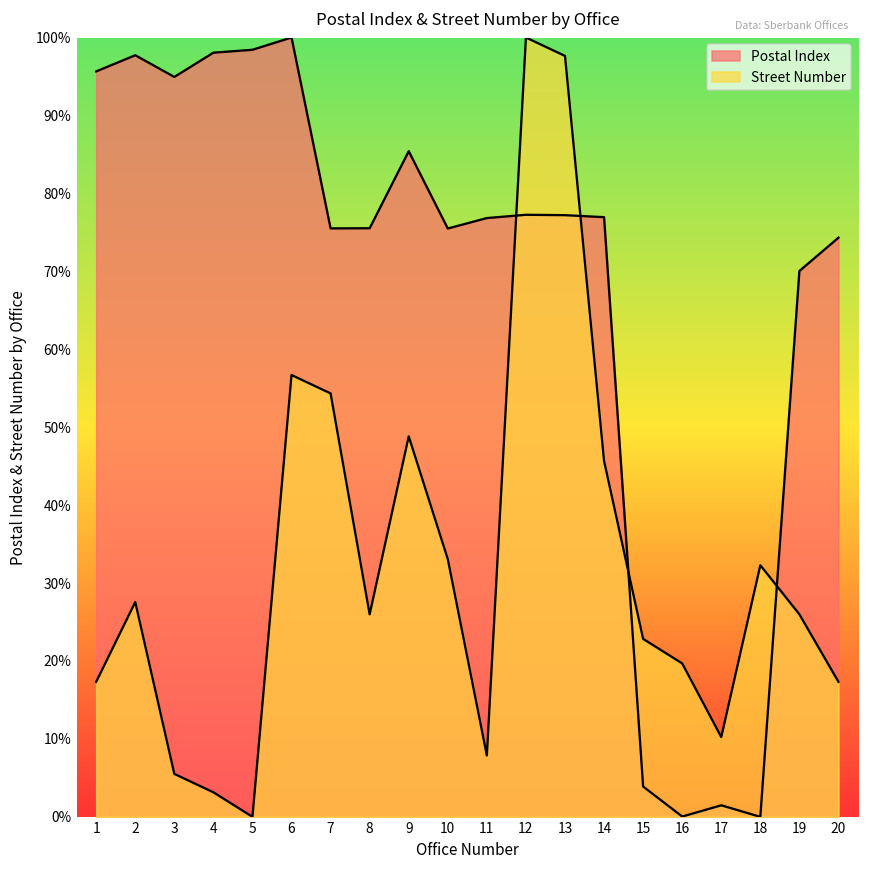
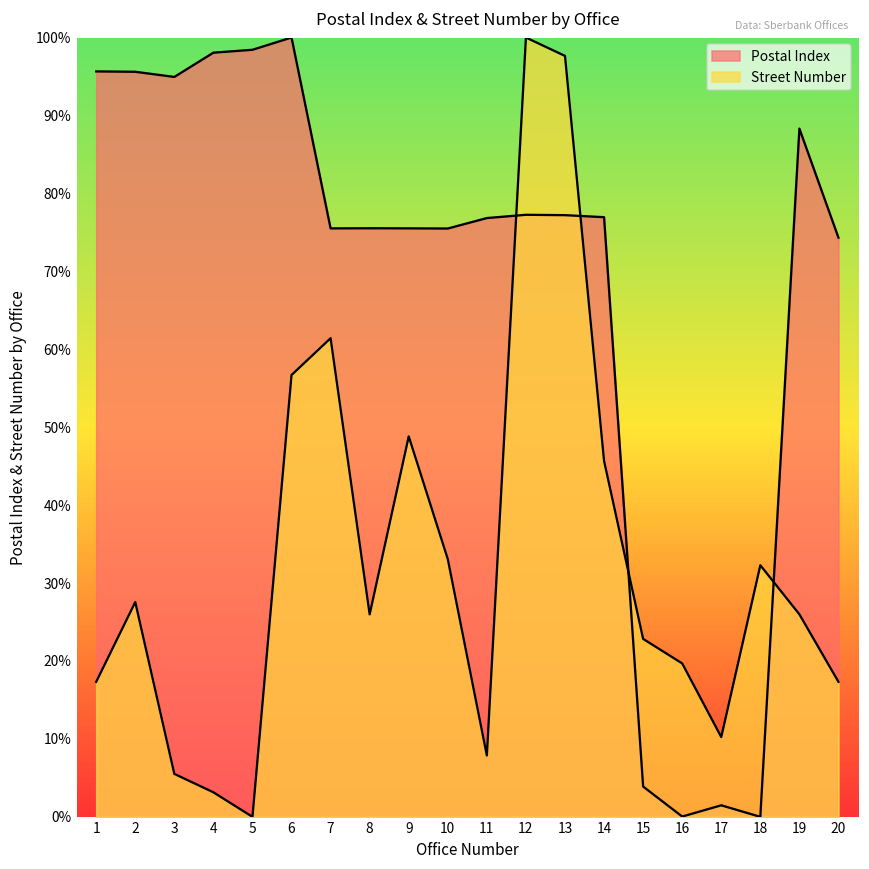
Postal Index, 2: 98% -> 96%
Street Number, 7: 54% -> 61%
Postal Index, 9: 85% -> 76%
Postal Index, 19: 70% -> 88%
